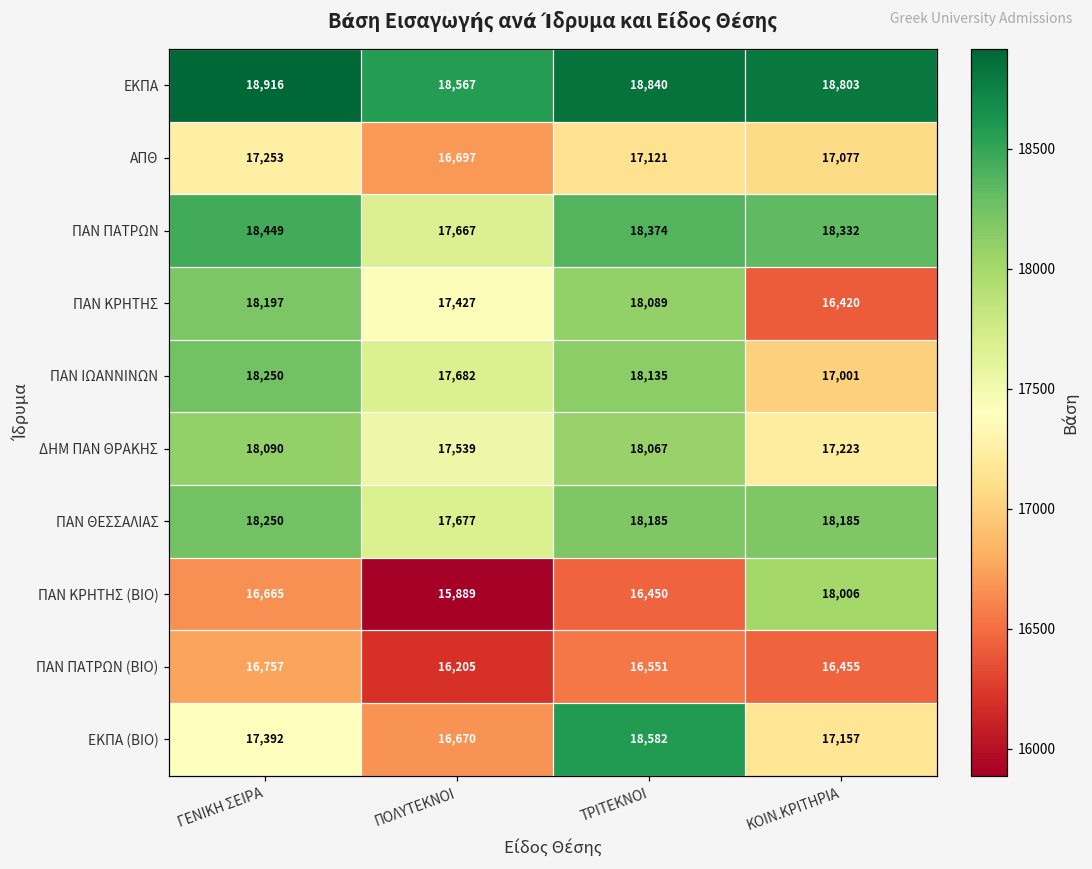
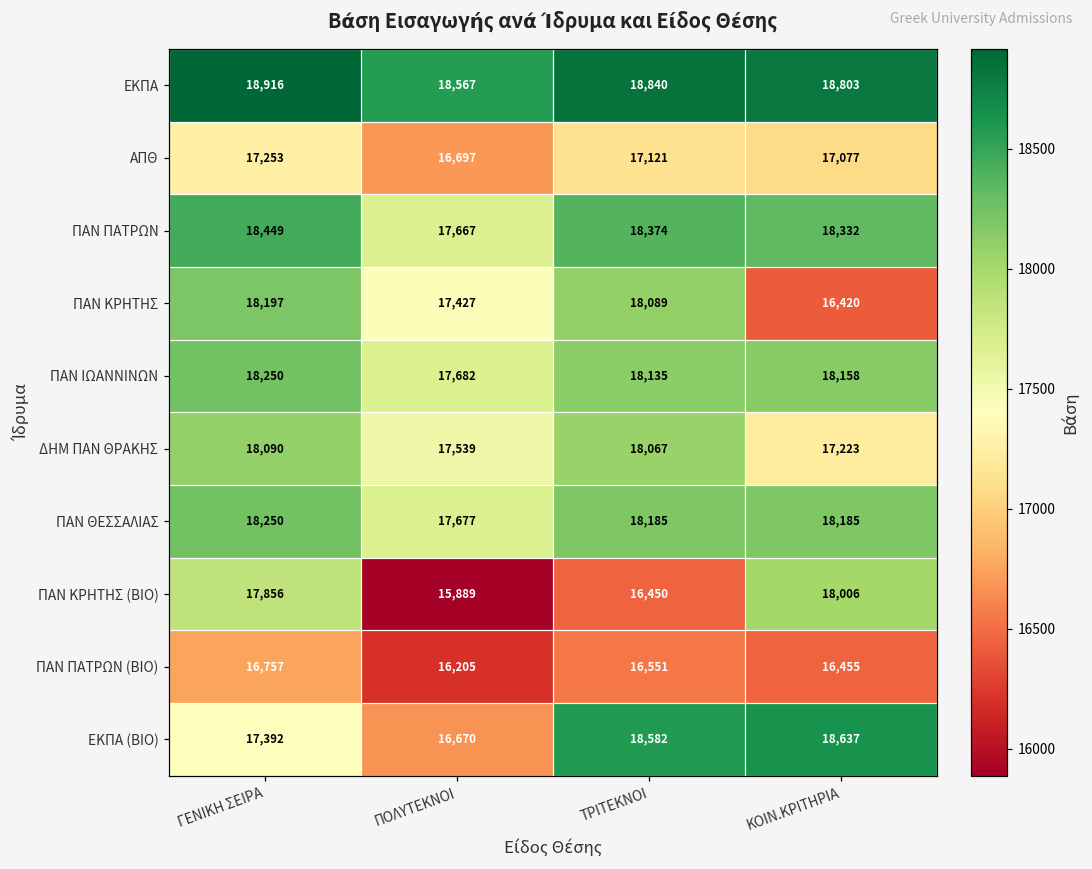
ΠΑΝ ΙΩΑΝΝΙΝΩΝ, ΚΟΙΝ.ΚΡΙΤΗΡΙΑ: 17,001 -> 18,158
ΠΑΝ ΚΡΗΤΗΣ (ΒΙΟ), ΓΕΝΙΚΗ ΣΕΙΡΑ: 16,665 -> 17,856
ΕΚΠΑ (ΒΙΟ), ΚΟΙΝ.ΚΡΙΤΗΡΙΑ: 17,157 -> 18,637
